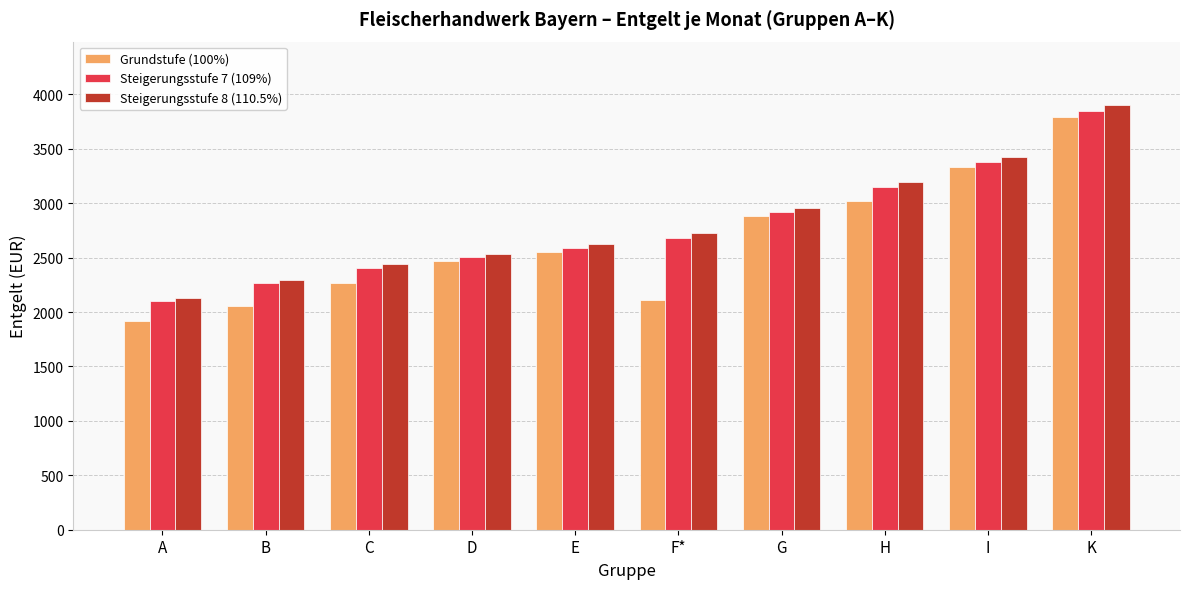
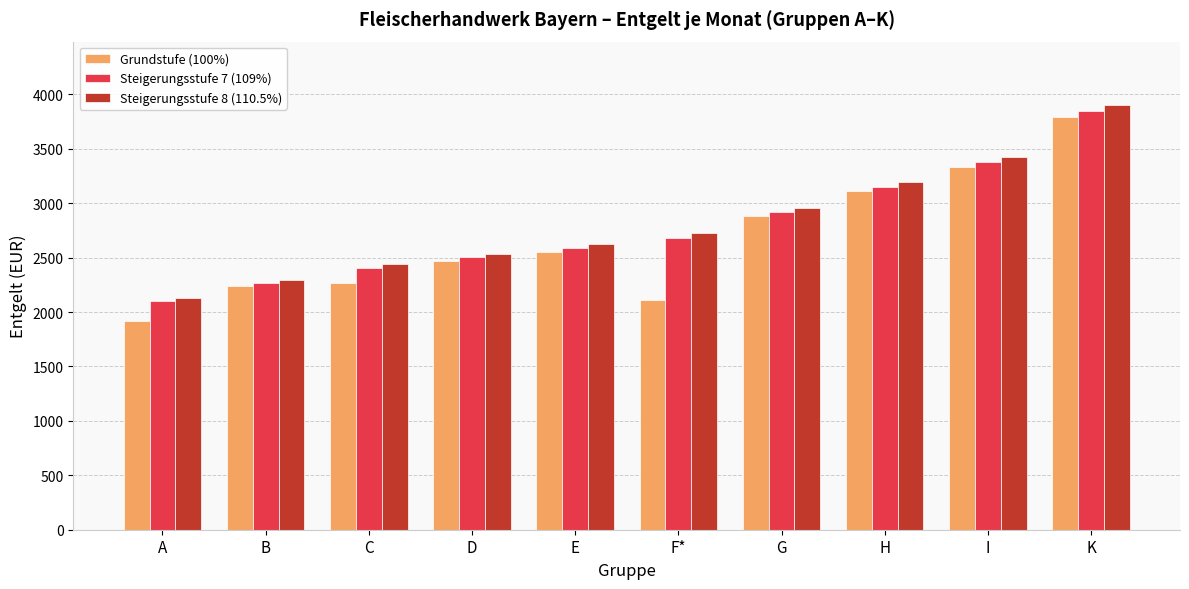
Grundstufe (100%), B: 2050 -> 2240
Grundstufe (100%), H: 3020 -> 3110
